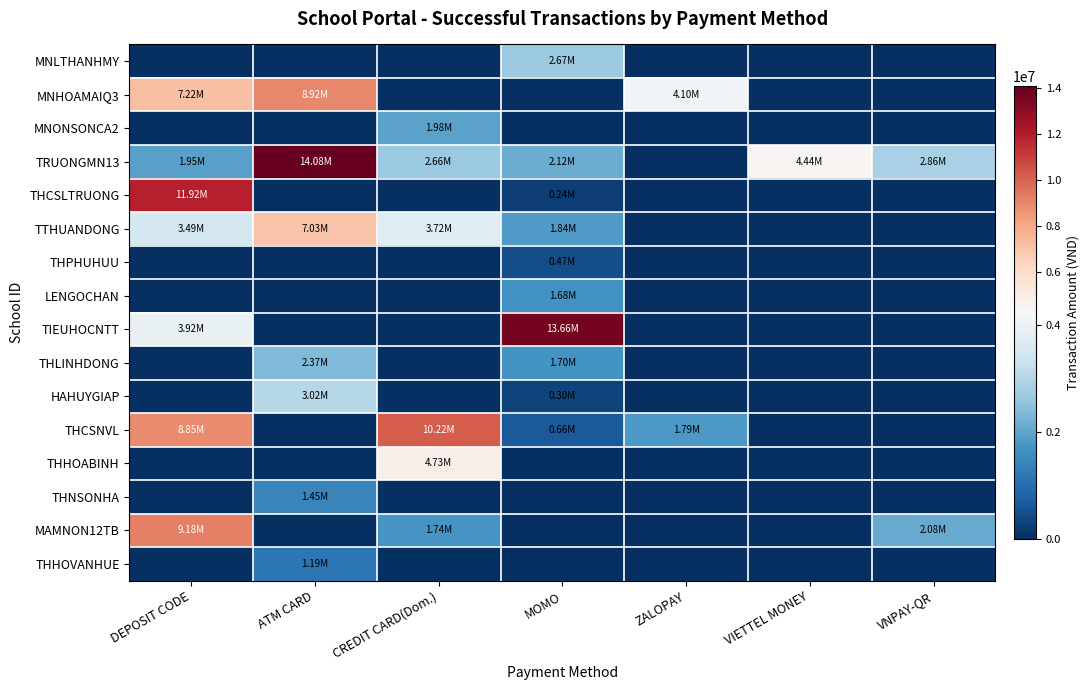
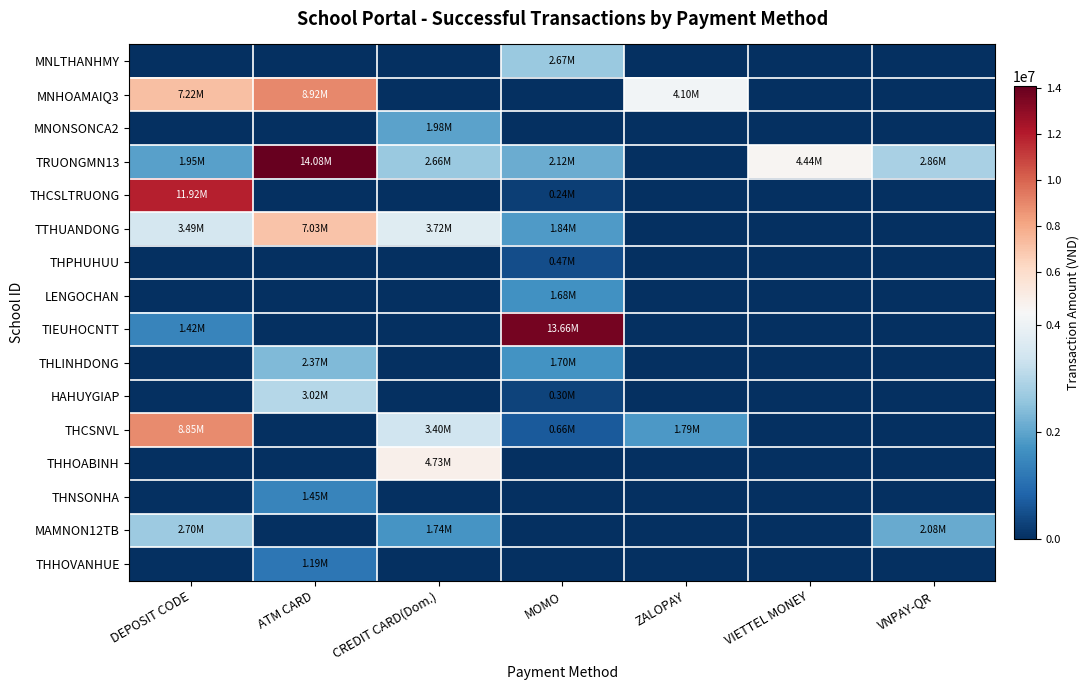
TIEUHOCNTT, DEPOSIT CODE: 3.92M -> 1.42M
THCSNVL, CREDIT CARD(Dom.): 10.22M -> 3.40M
MAMNON12TB, DEPOSIT CODE: 9.18M -> 2.70M
